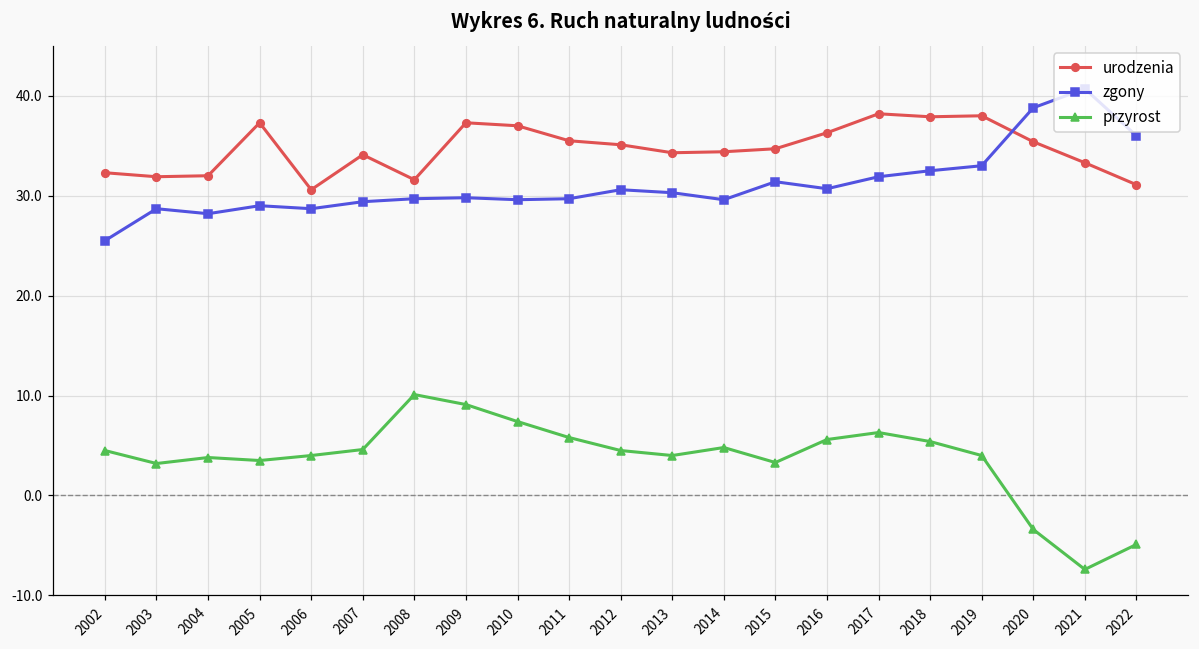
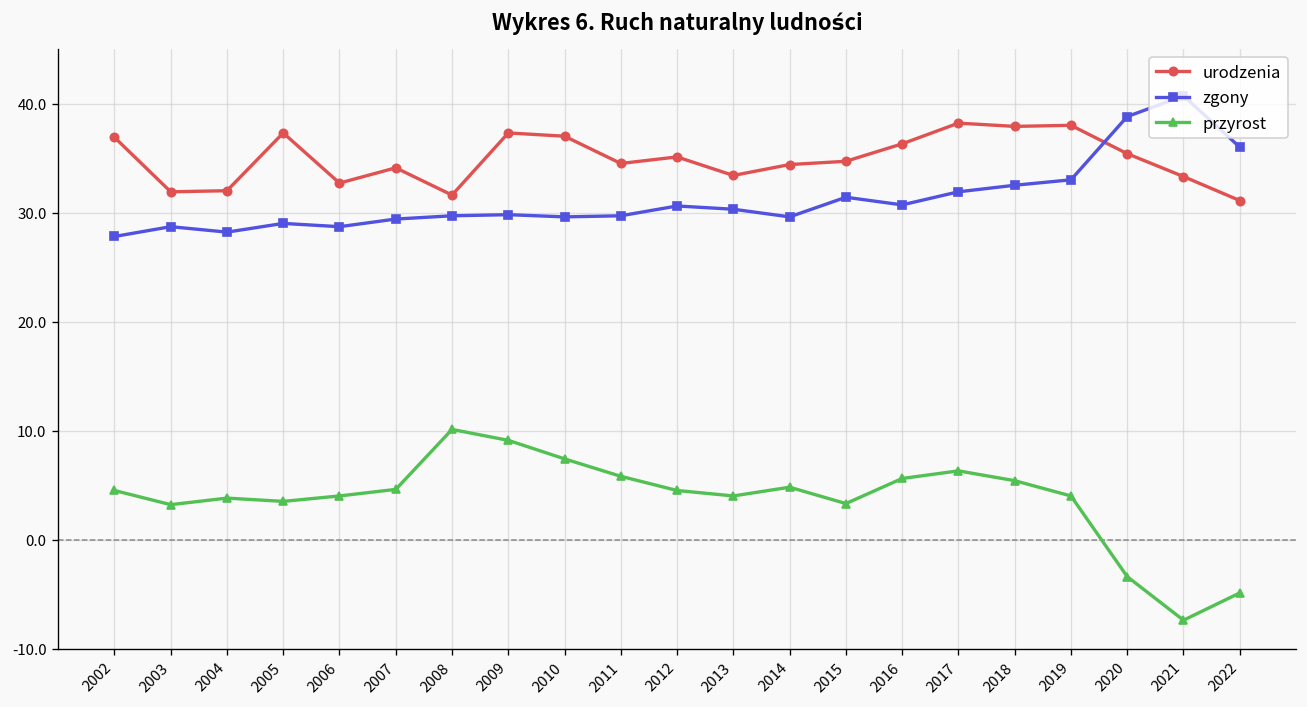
urodzenia, 2002: 32 -> 37
zgony, 2002: 26 -> 28
urodzenia, 2006: 31 -> 33
urodzenia, 2011: 36 -> 35
urodzenia, 2013: 34 -> 33
